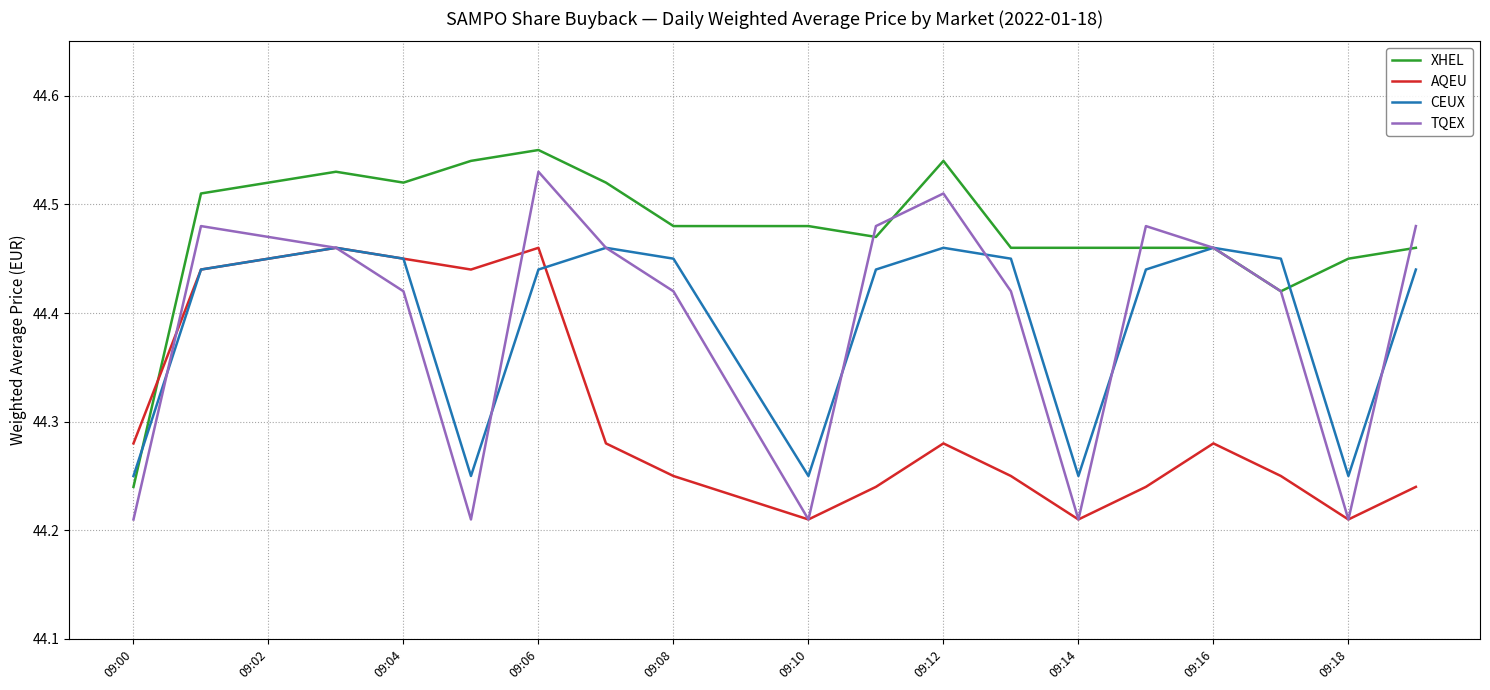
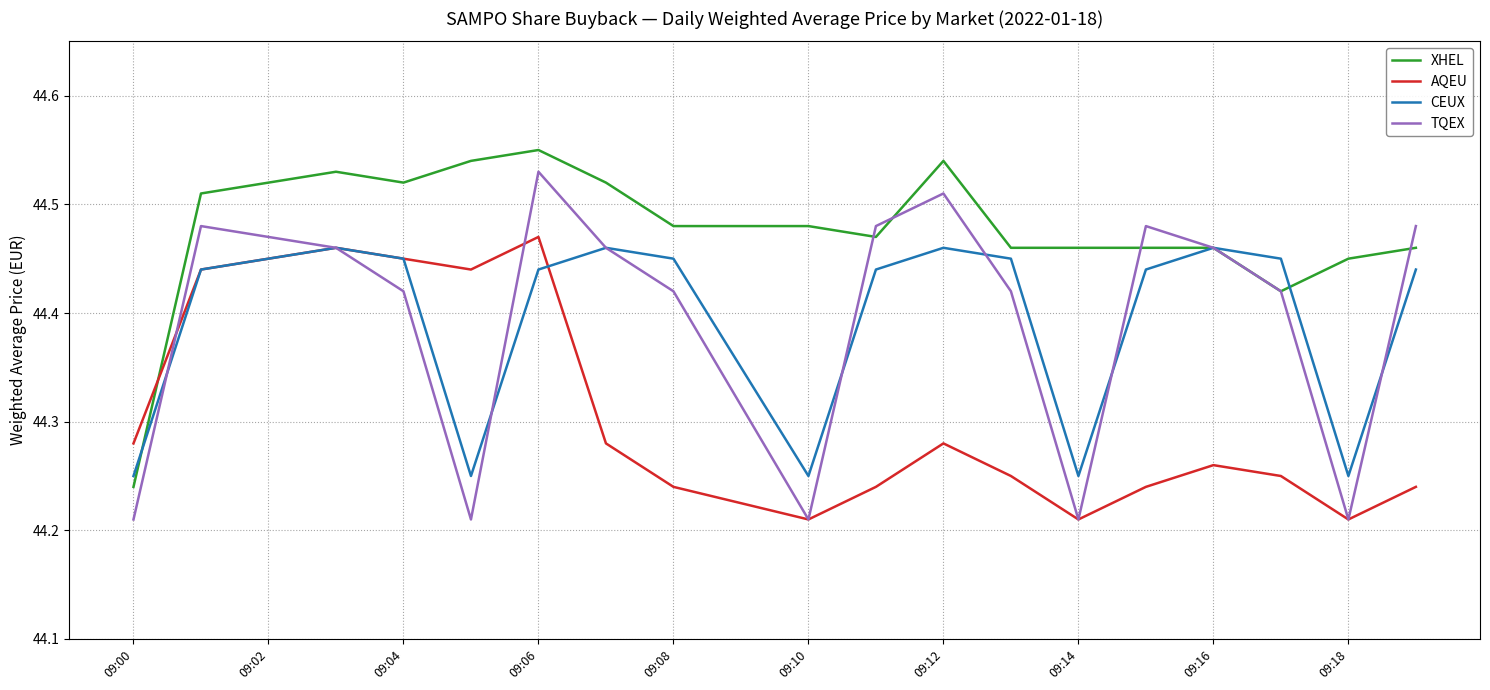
AQEU, 09:06: 44.46 -> 44.47
AQEU, 09:08: 44.25 -> 44.24
AQEU, 09:16: 44.28 -> 44.26
